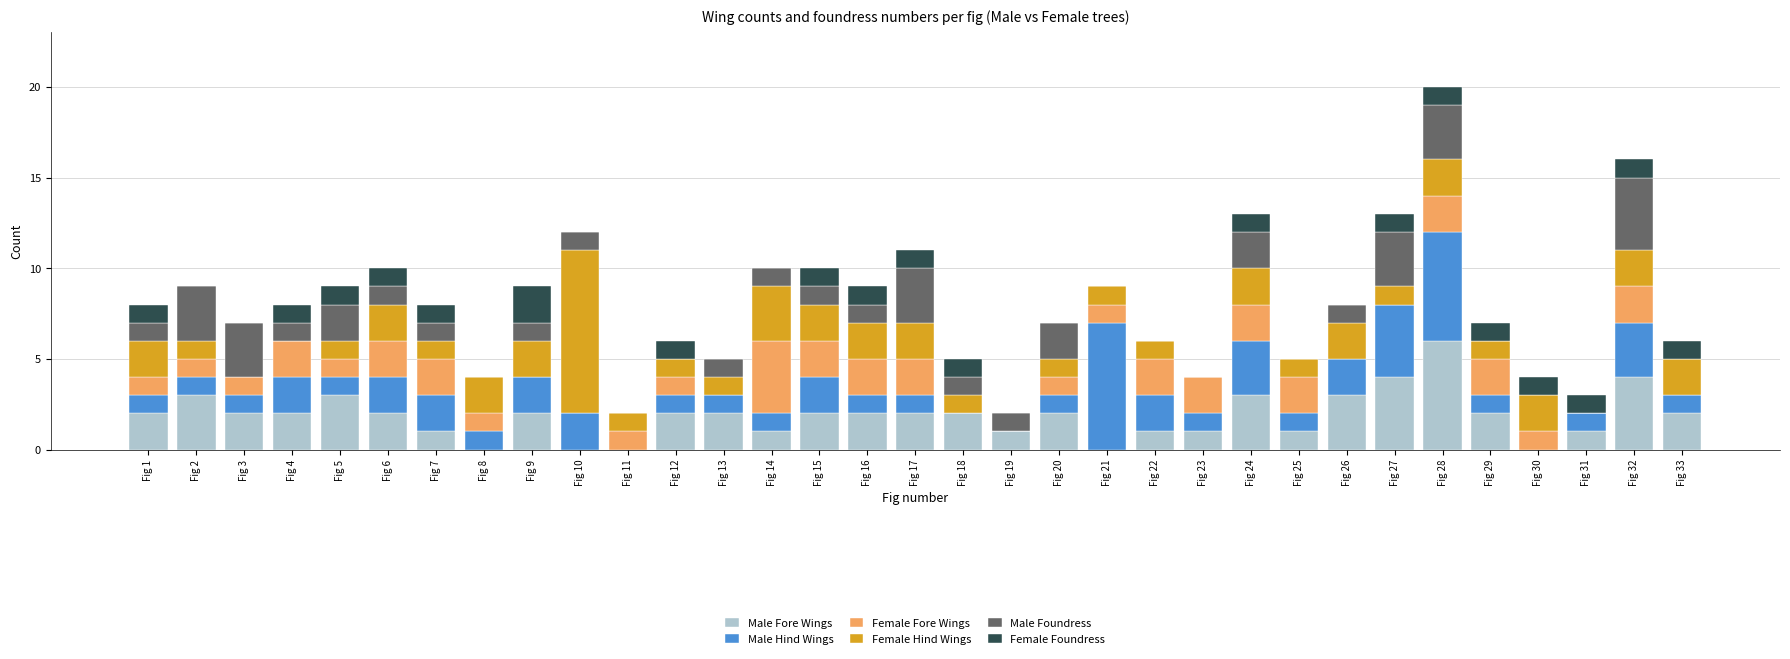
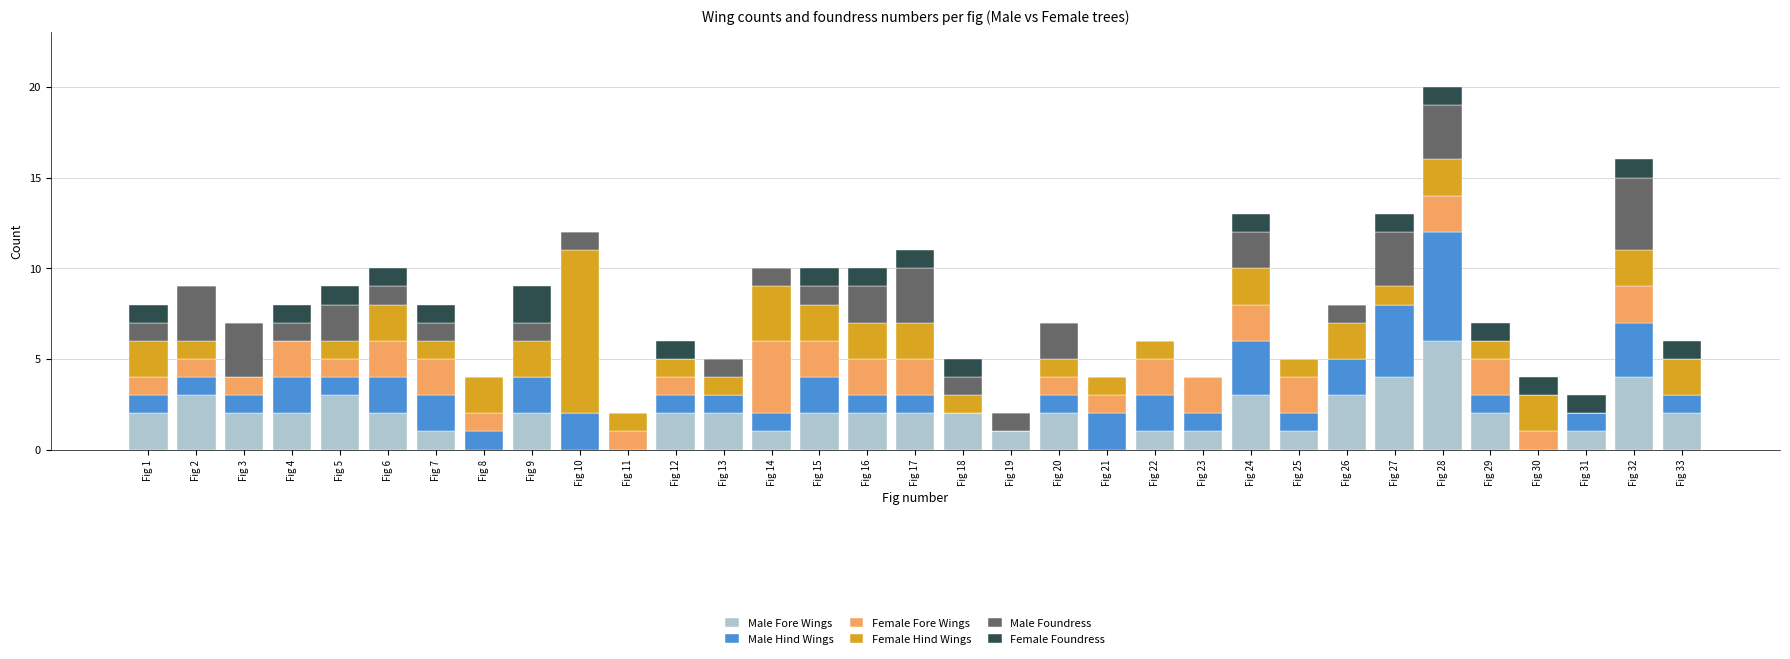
Male Foundress, Fig 16: 1 -> 2
Male Hind Wings, Fig 21: 7 -> 2
